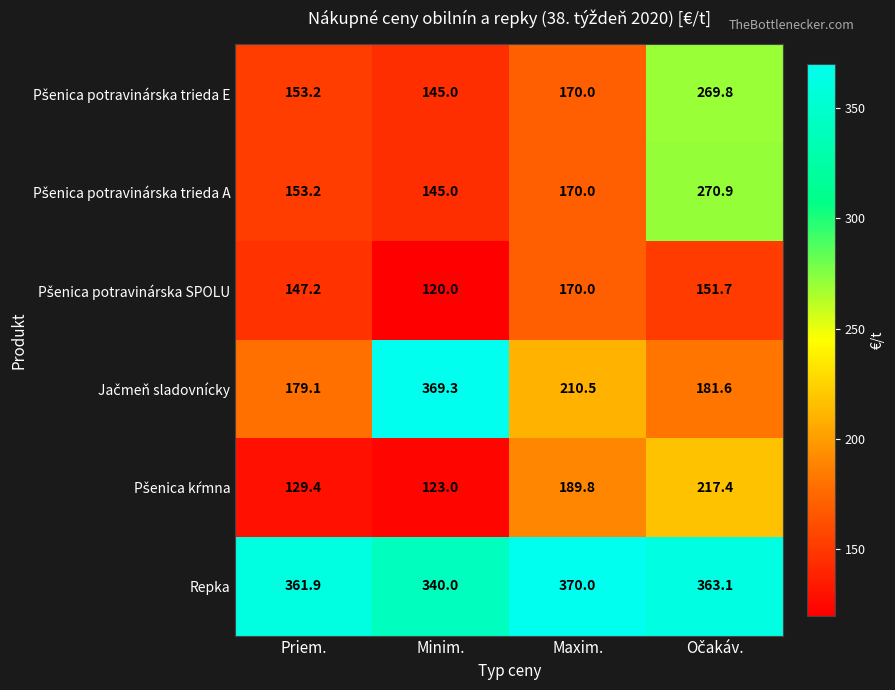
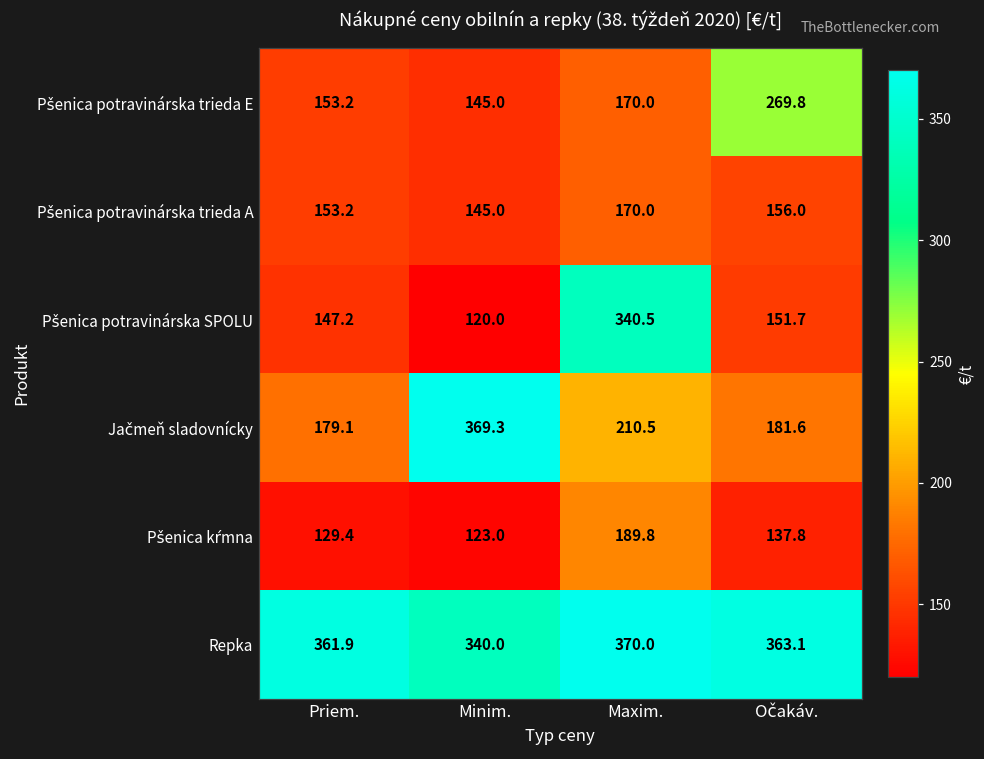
Pšenica potravinárska trieda A, Očakáv.: 270.9 -> 156.0
Pšenica potravinárska SPOLU, Maxim.: 170.0 -> 340.5
Pšenica kŕmna, Očakáv.: 217.4 -> 137.8
